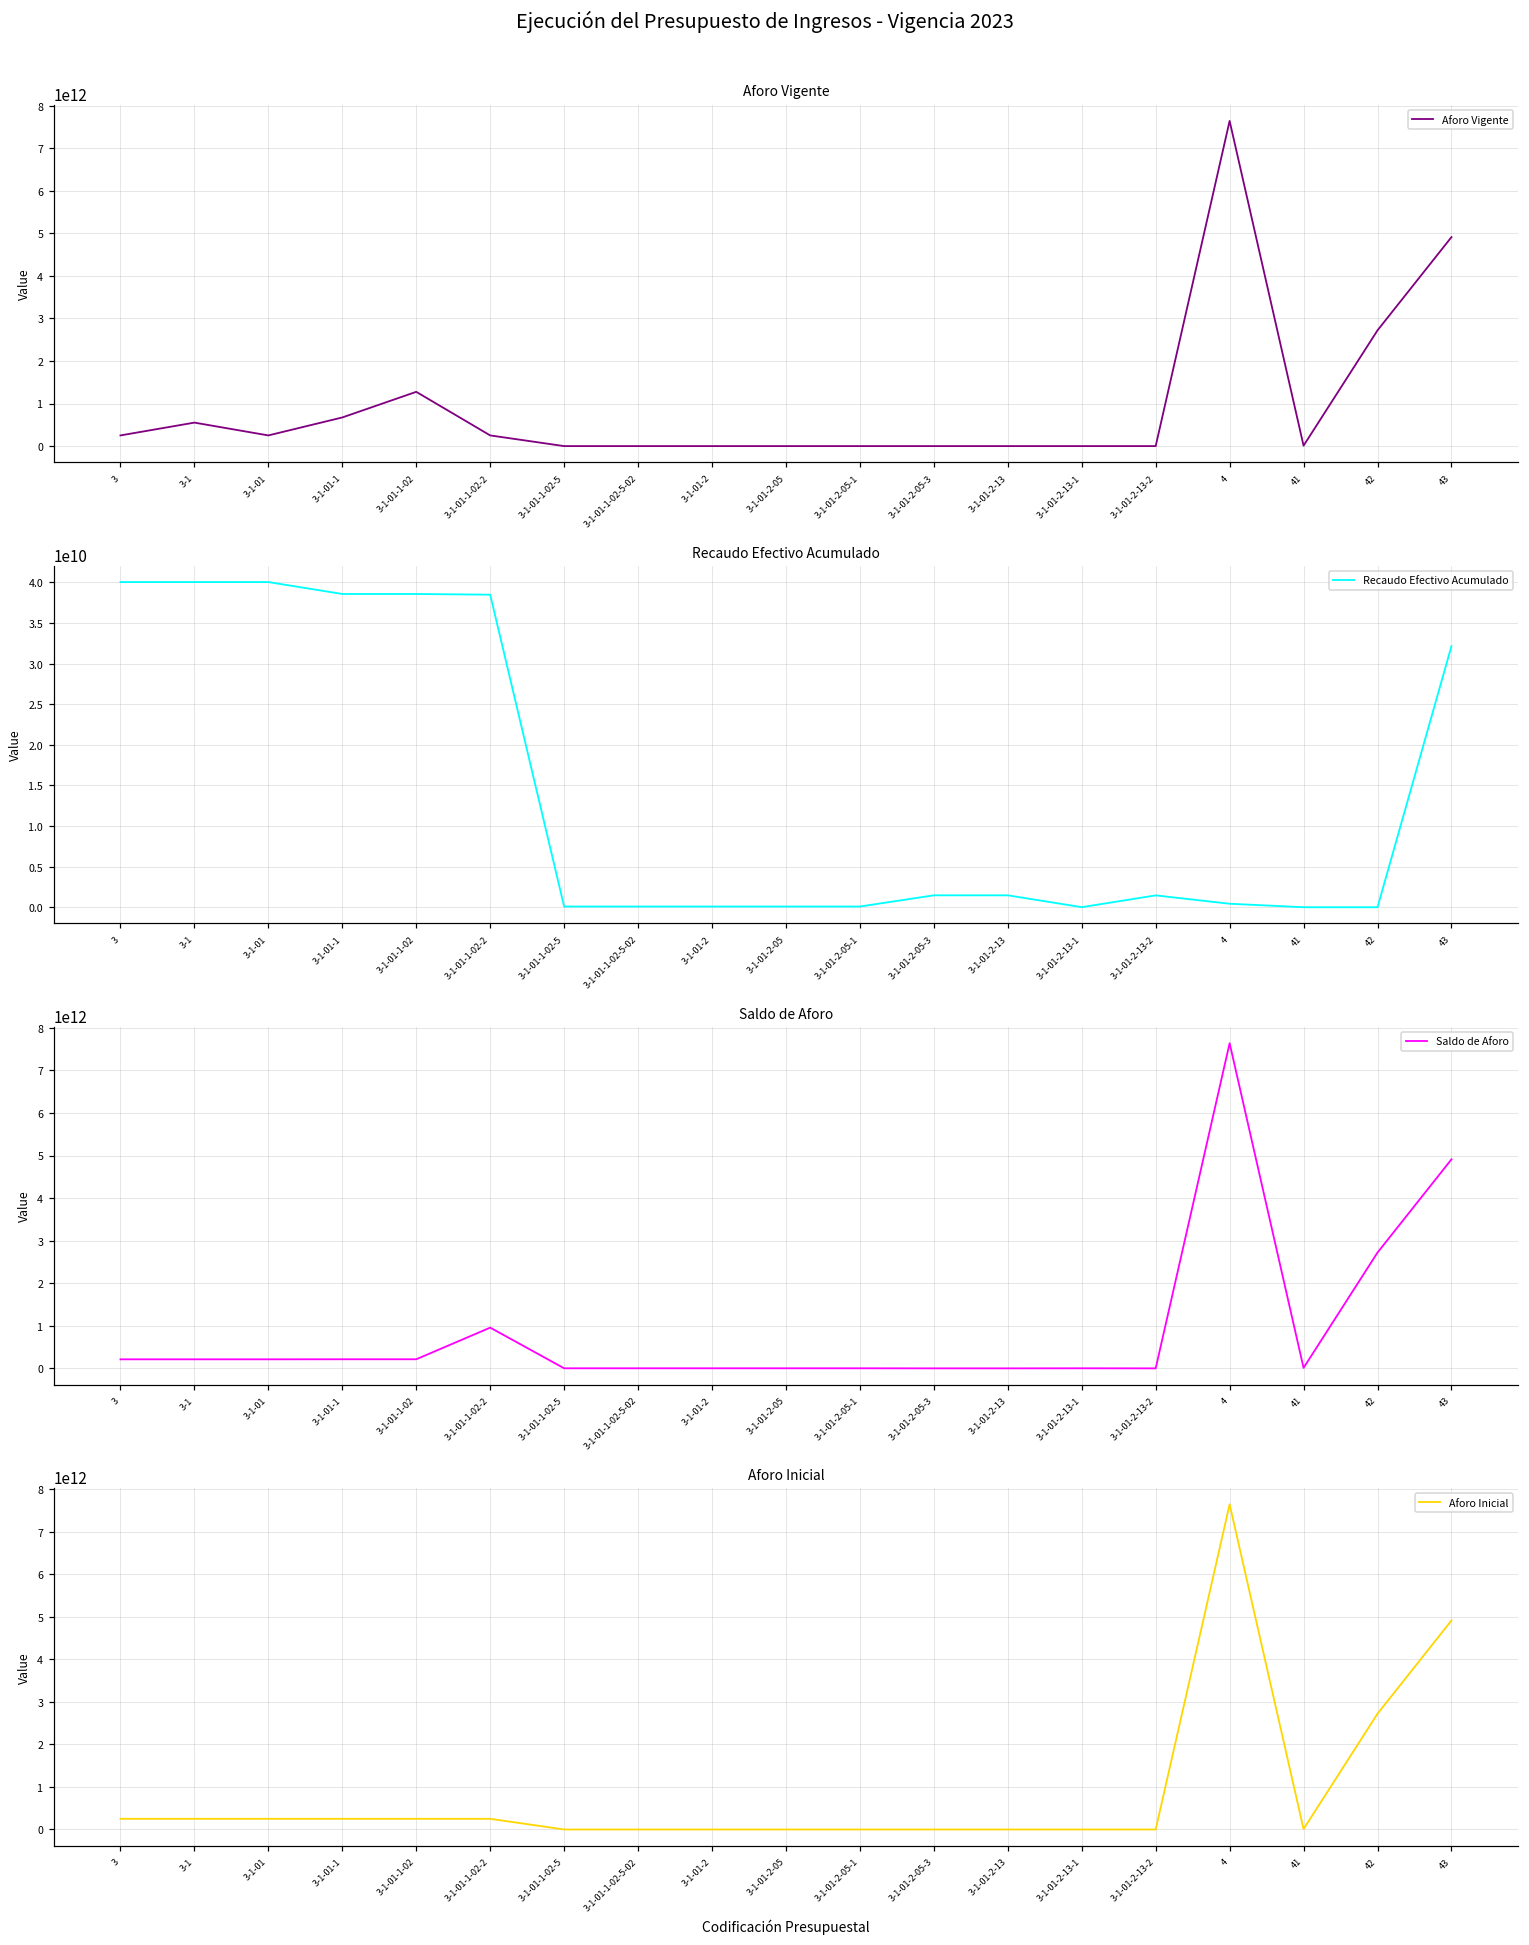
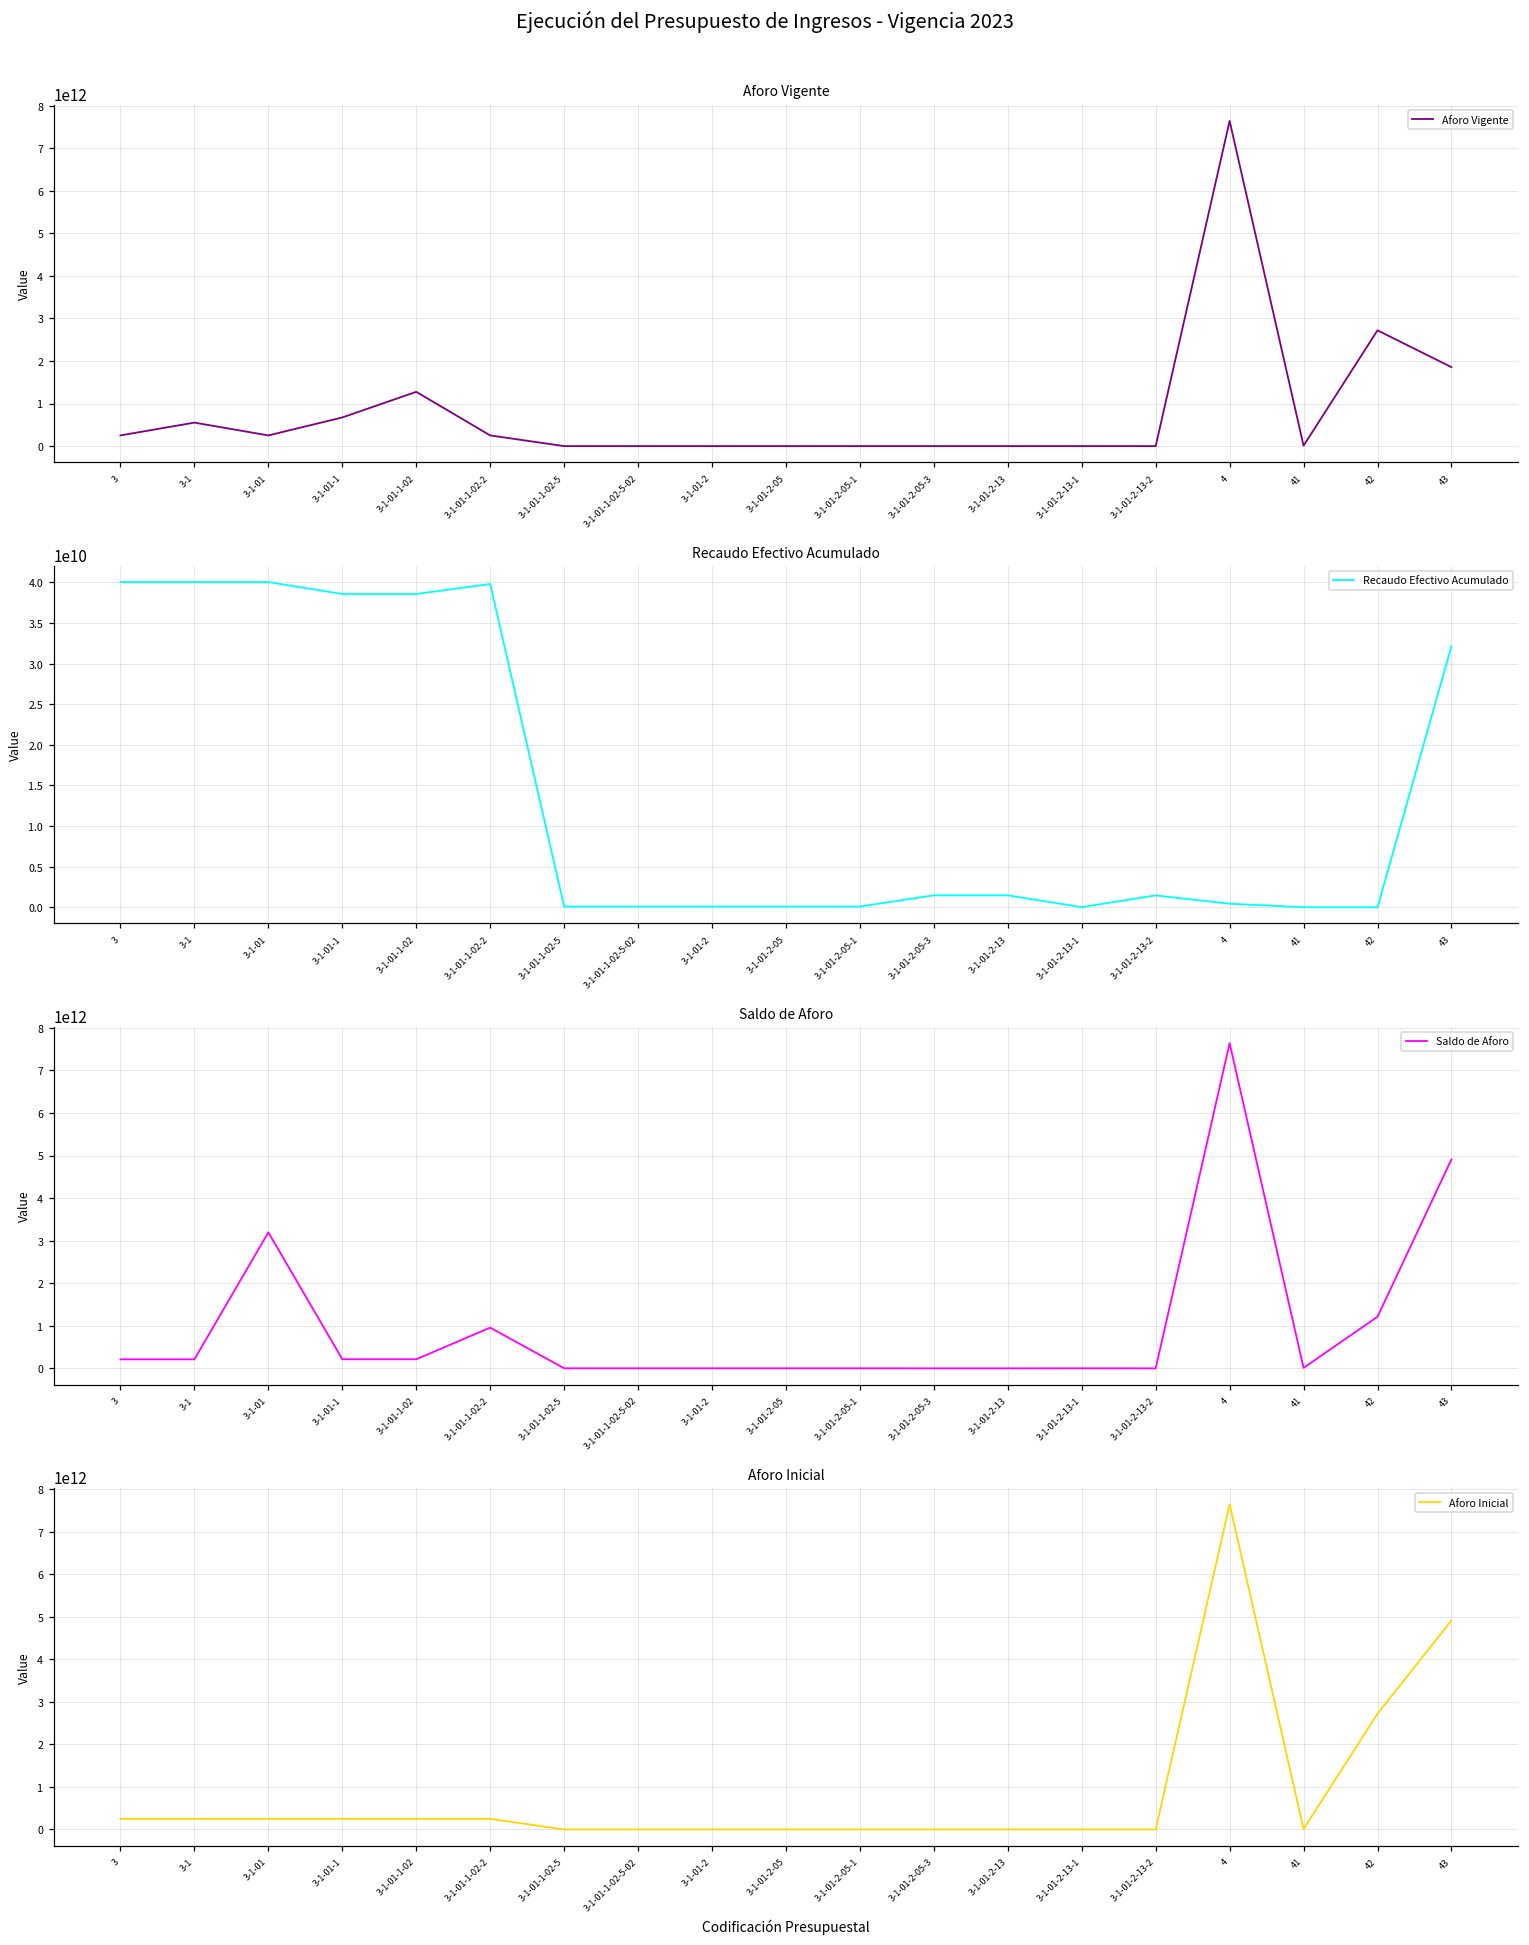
Aforo Vigente, 43: 4900000000000 -> 1900000000000
Recaudo Efectivo Acumulado, 3-1-01-1-02-2: 38000000000 -> 40000000000
Saldo de Aforo, 3-1-01: 200000000000 -> 3200000000000
Saldo de Aforo, 42: 2700000000000 -> 1200000000000
